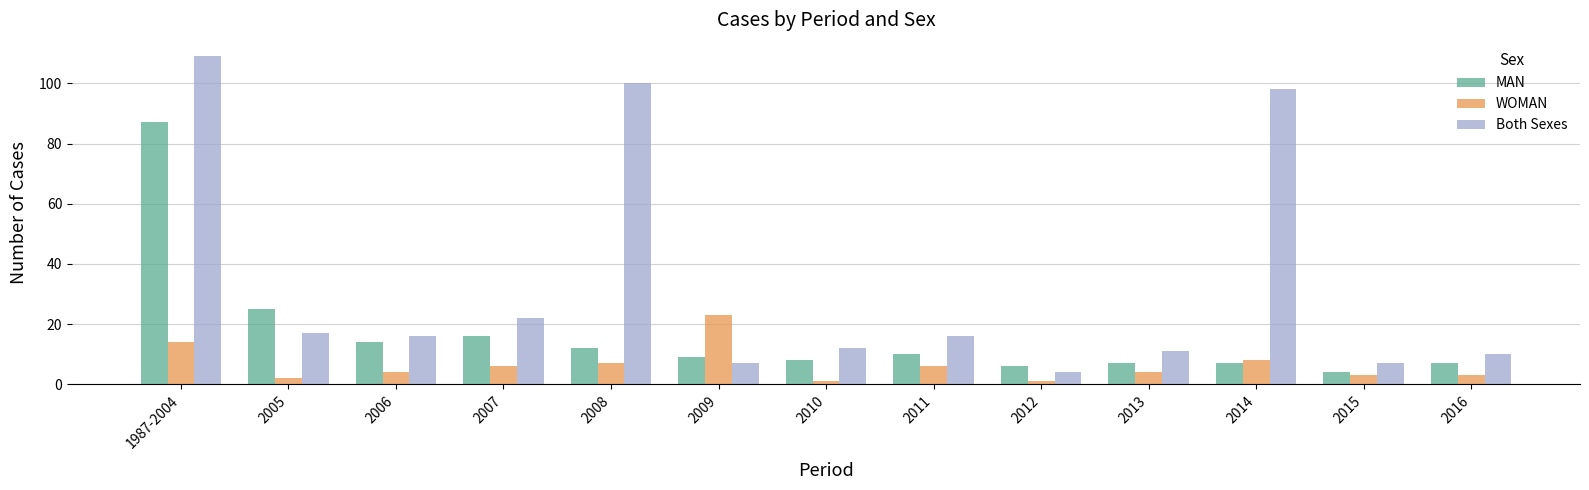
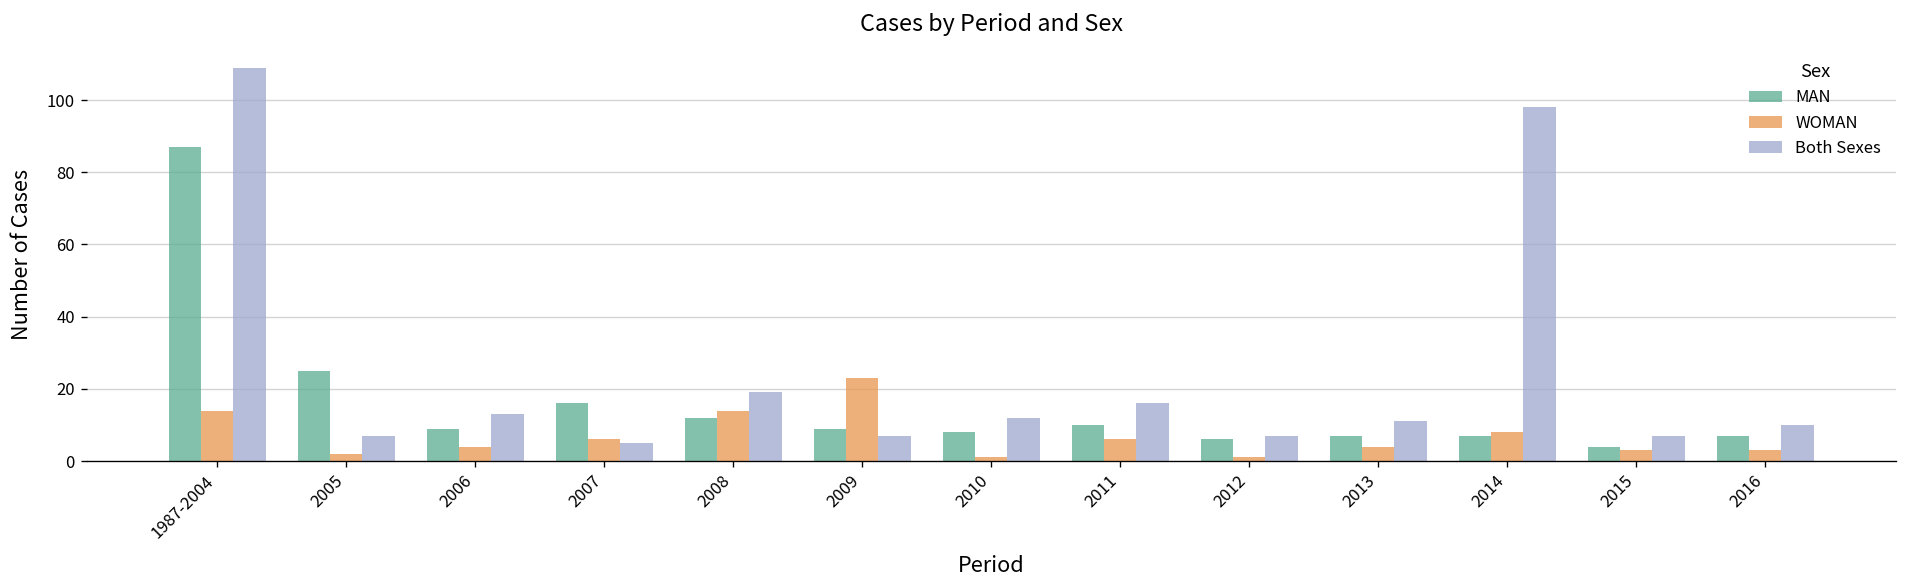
Both Sexes, 2005: 17 -> 7
MAN, 2006: 14 -> 9
Both Sexes, 2006: 16 -> 13
Both Sexes, 2007: 22 -> 5
WOMAN, 2008: 7 -> 14
Both Sexes, 2008: 100 -> 19
Both Sexes, 2012: 4 -> 7
